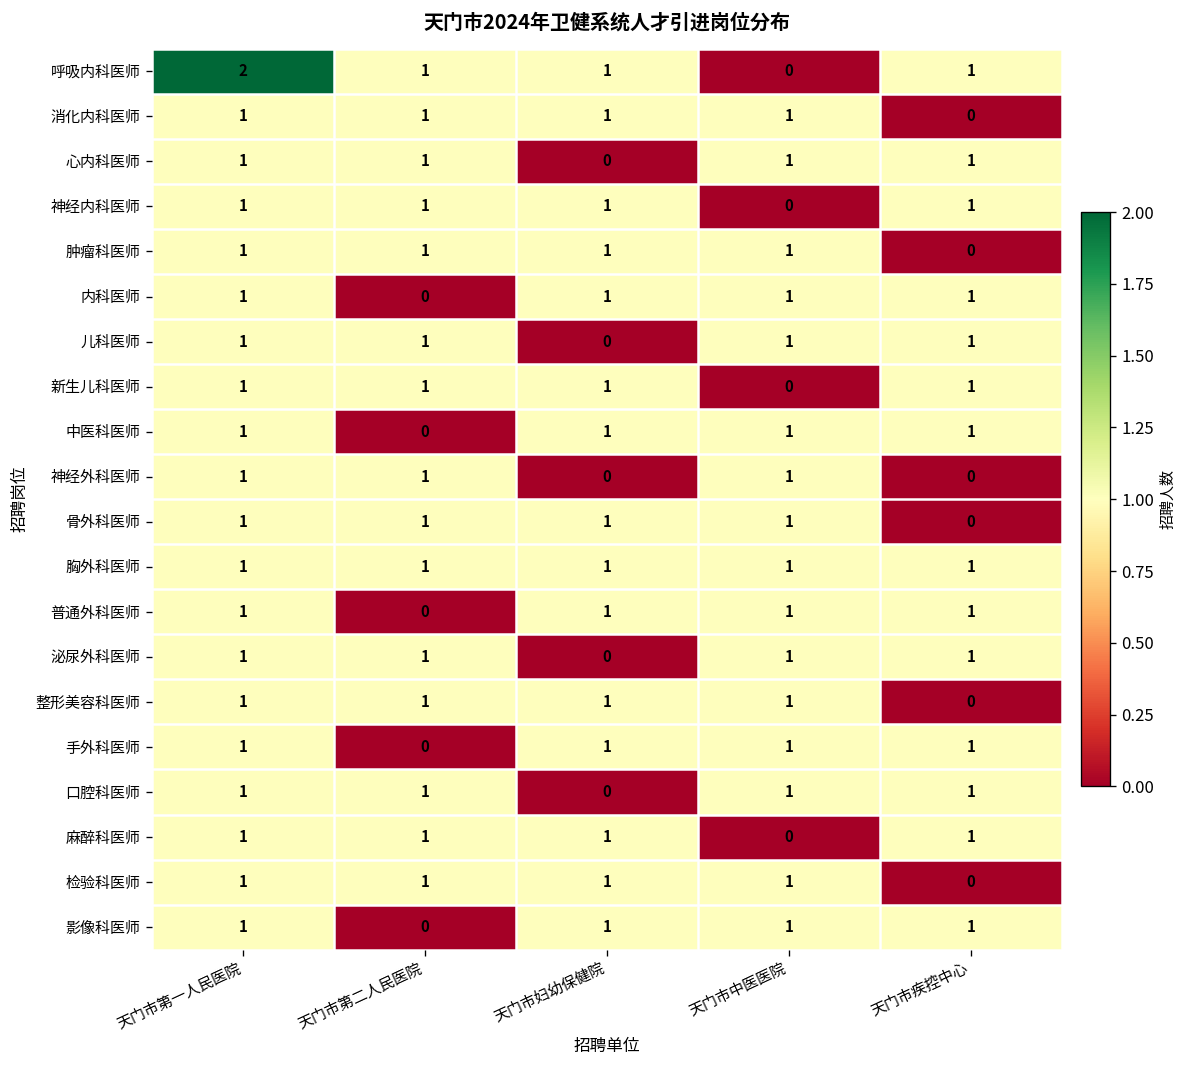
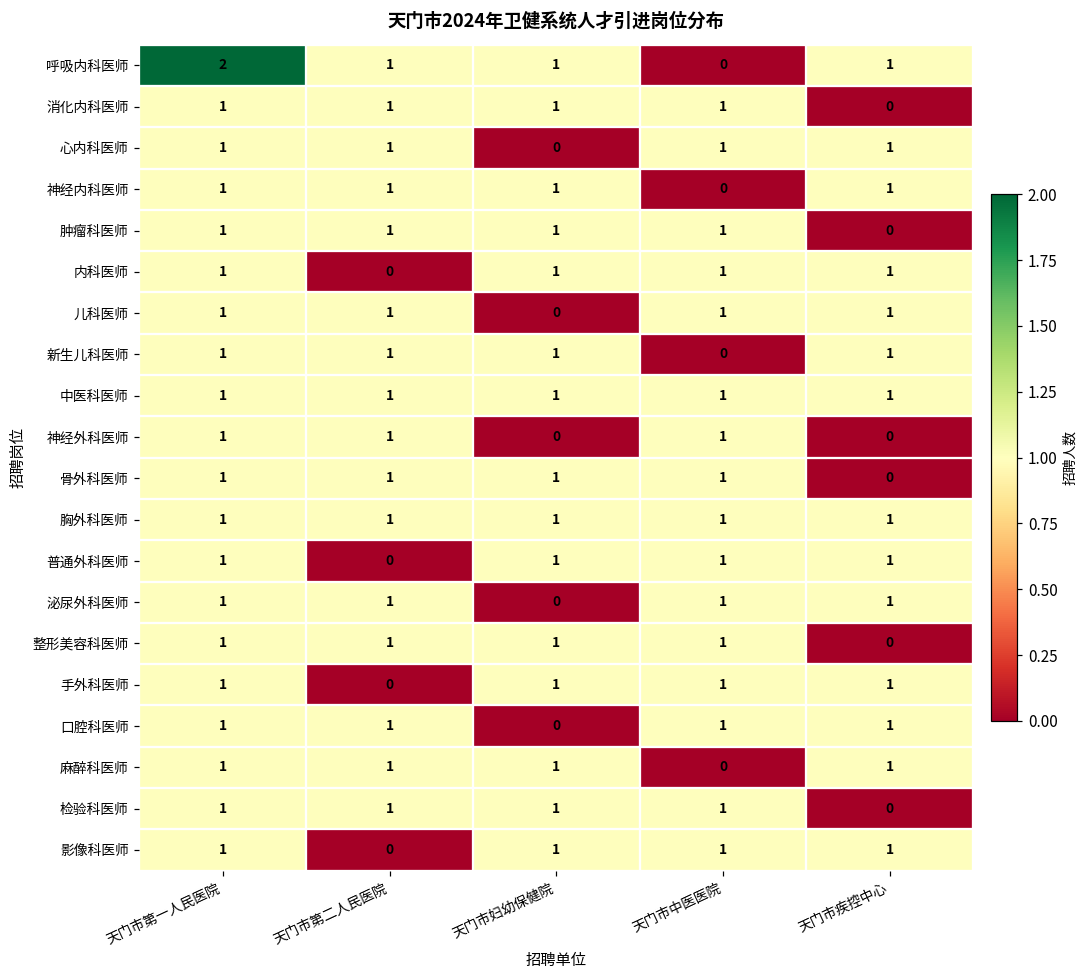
中医科医师, 天门市第二人民医院: 0 -> 1
